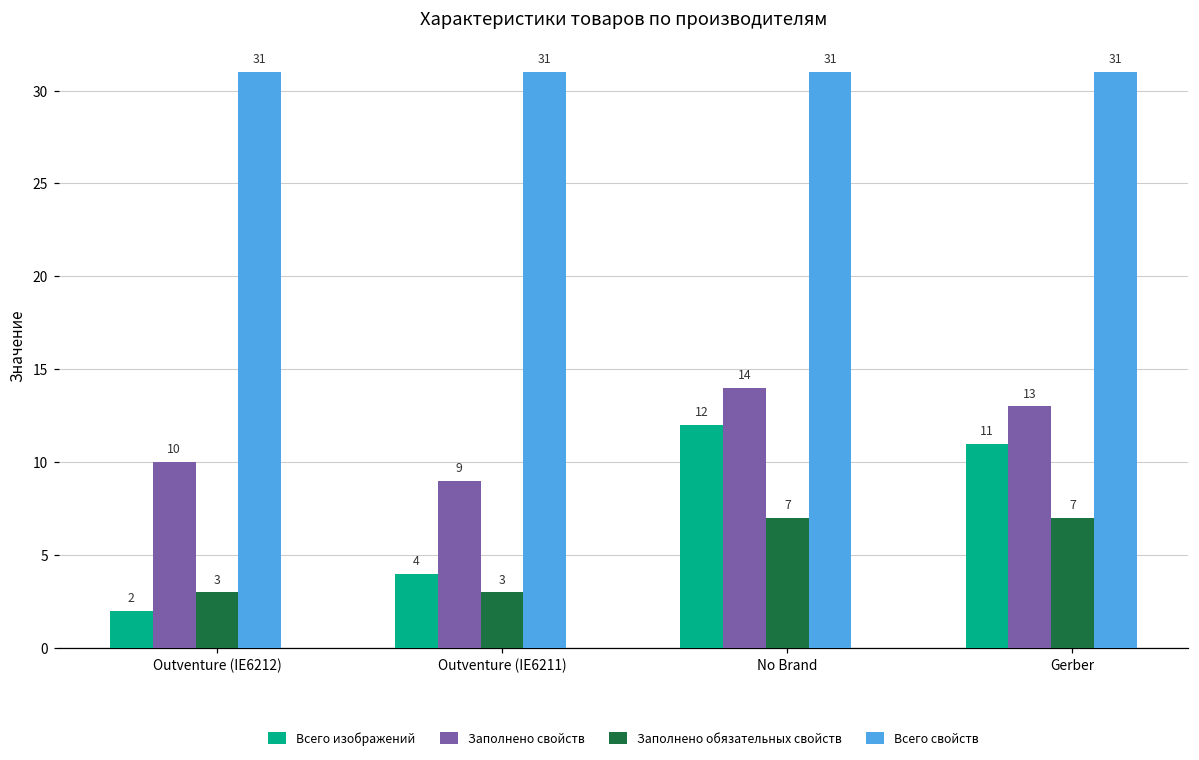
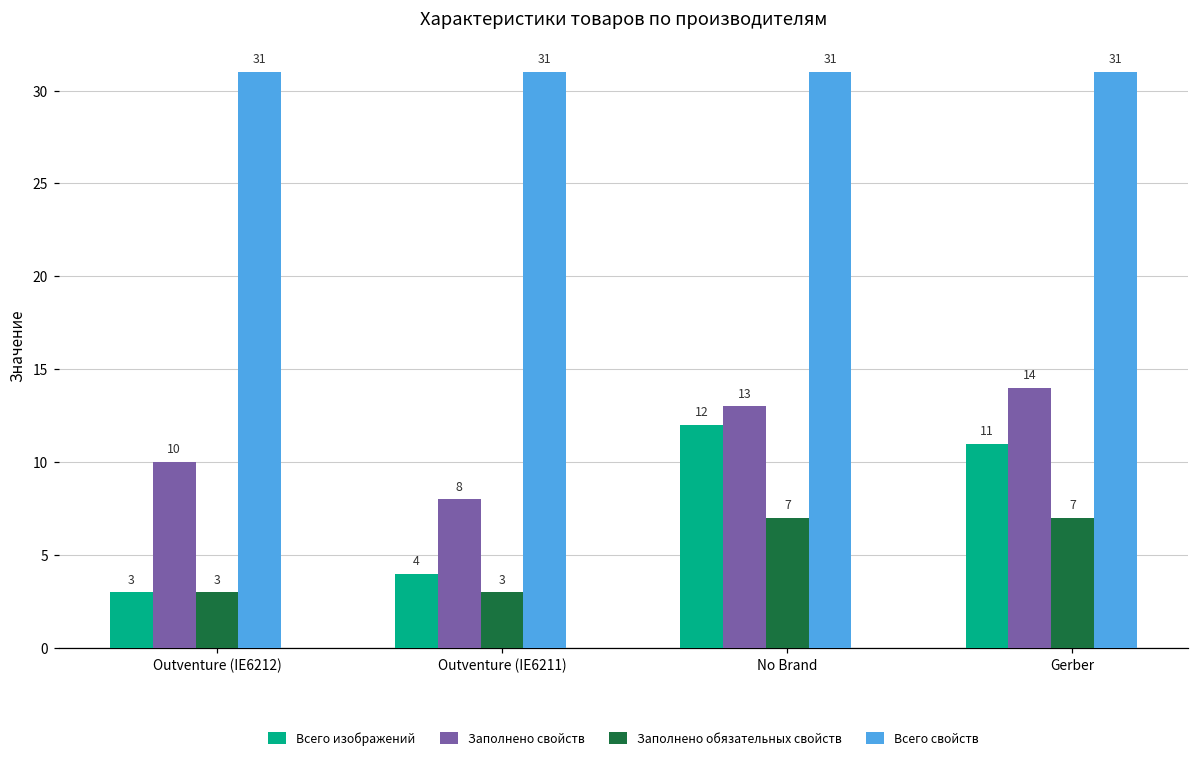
Всего изображений, Outventure (IE6212): 2 -> 3
Заполнено свойств, Outventure (IE6211): 9 -> 8
Заполнено свойств, No Brand: 14 -> 13
Заполнено свойств, Gerber: 13 -> 14
